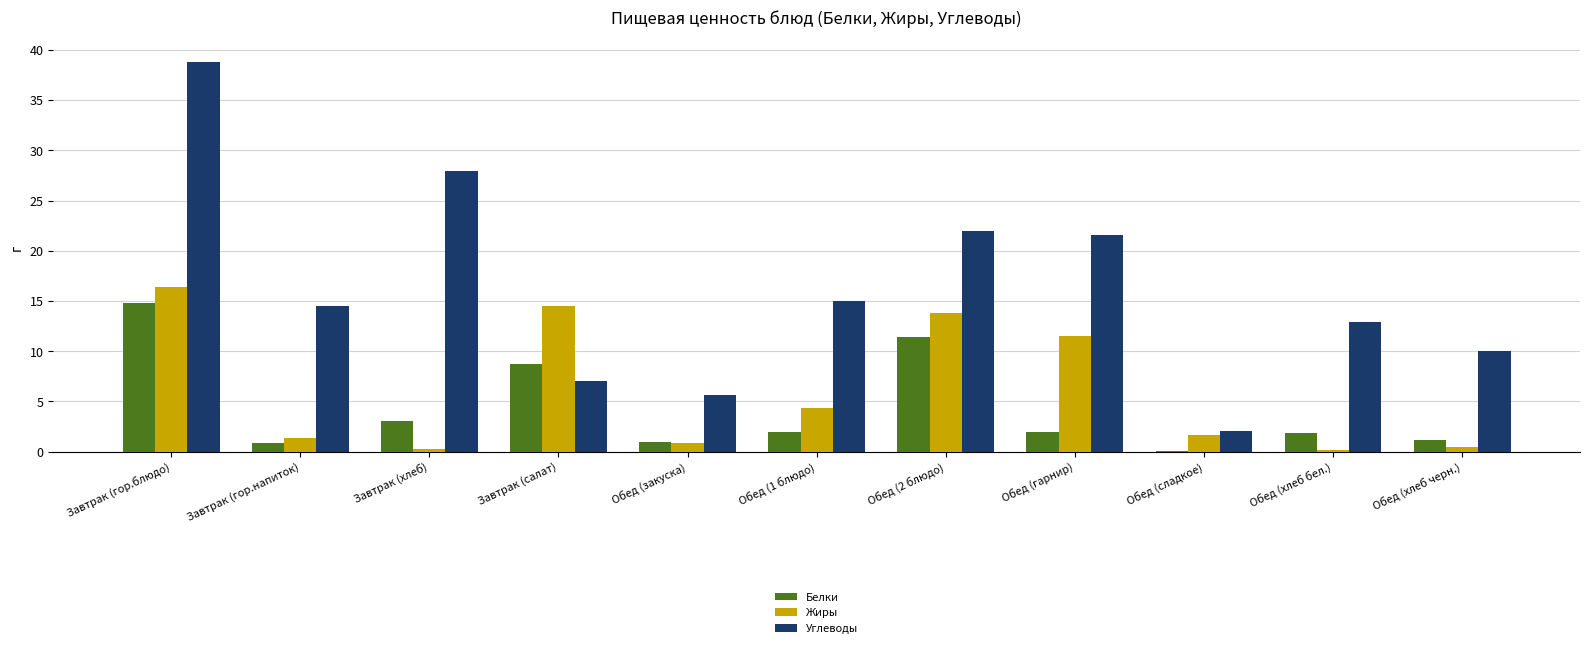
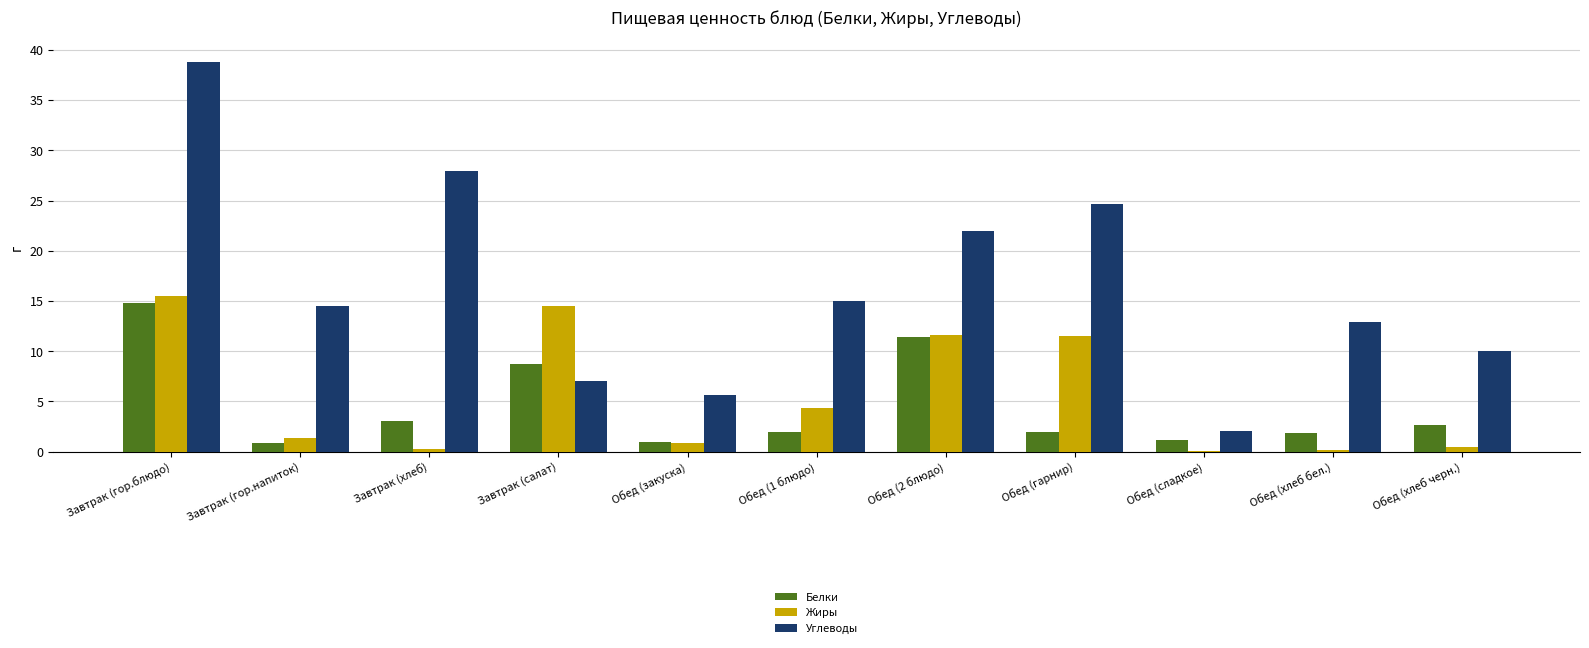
Жиры, Завтрак (гор.блюдо): 16.4 -> 15.5
Жиры, Обед (2 блюдо): 13.8 -> 11.6
Углеводы, Обед (гарнир): 21.6 -> 24.7
Белки, Обед (сладкое): 0.1 -> 1.2
Жиры, Обед (сладкое): 1.7 -> 0.0
Белки, Обед (хлеб черн.): 1.2 -> 2.6
